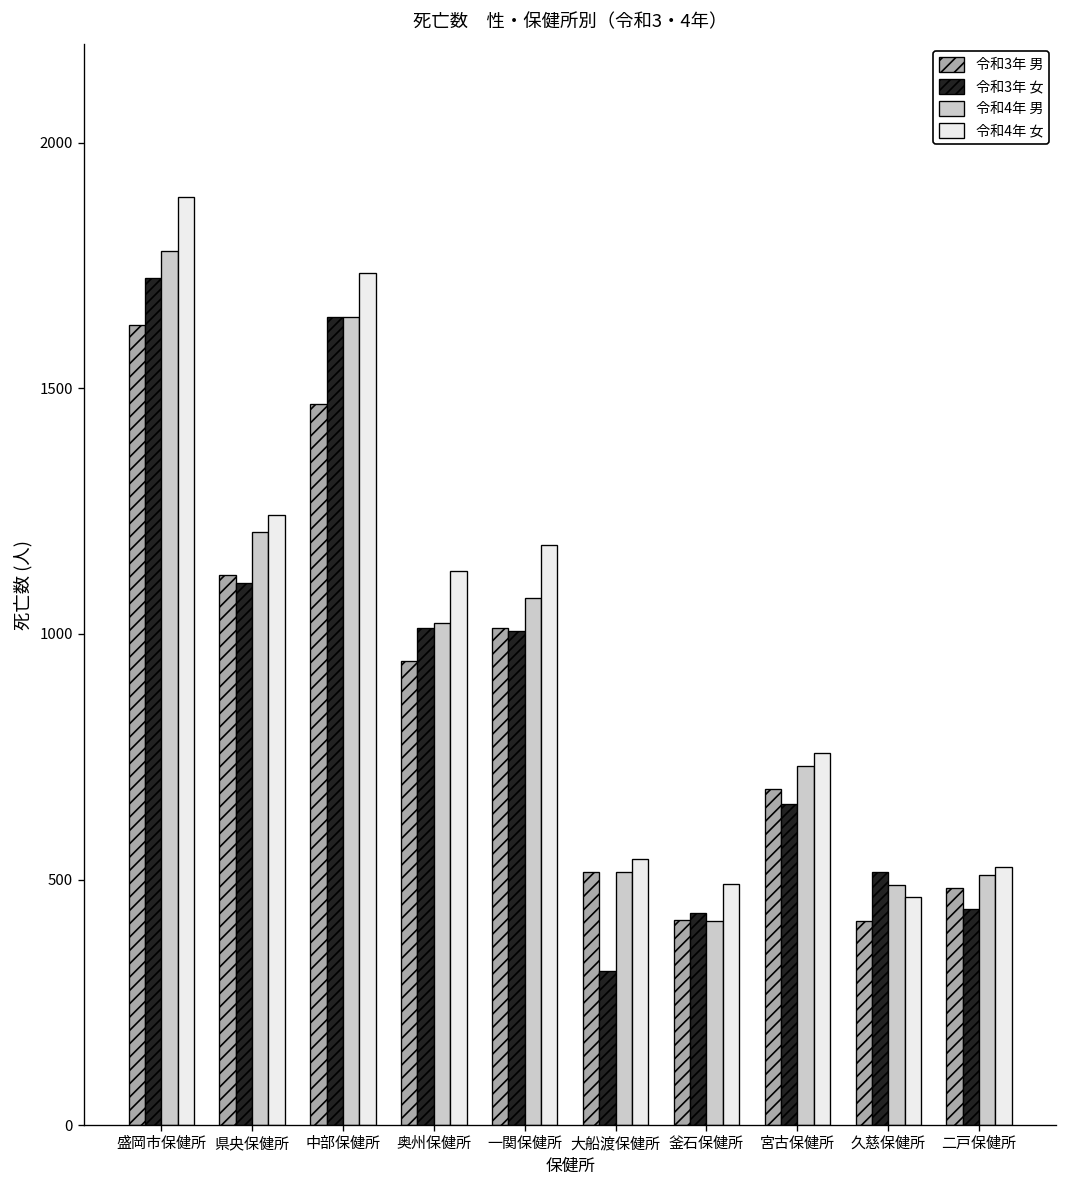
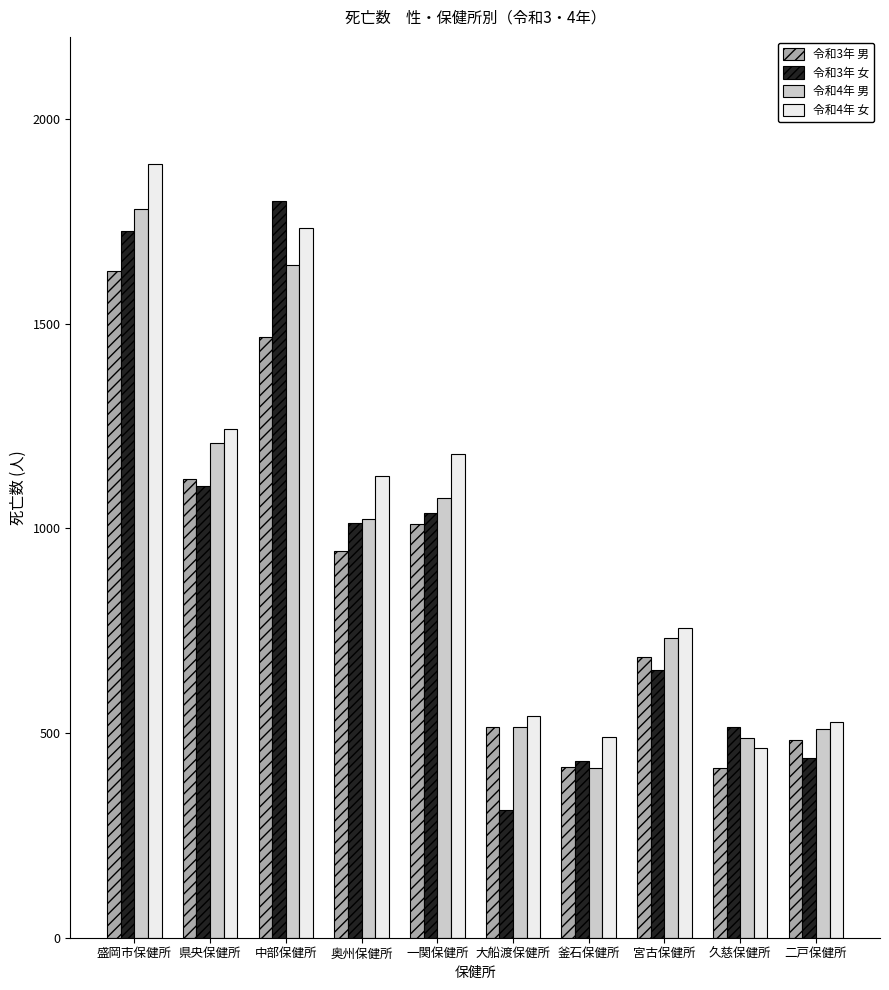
令和3年 女, 中部保健所: 1640 -> 1800
令和3年 女, 一関保健所: 1010 -> 1040
